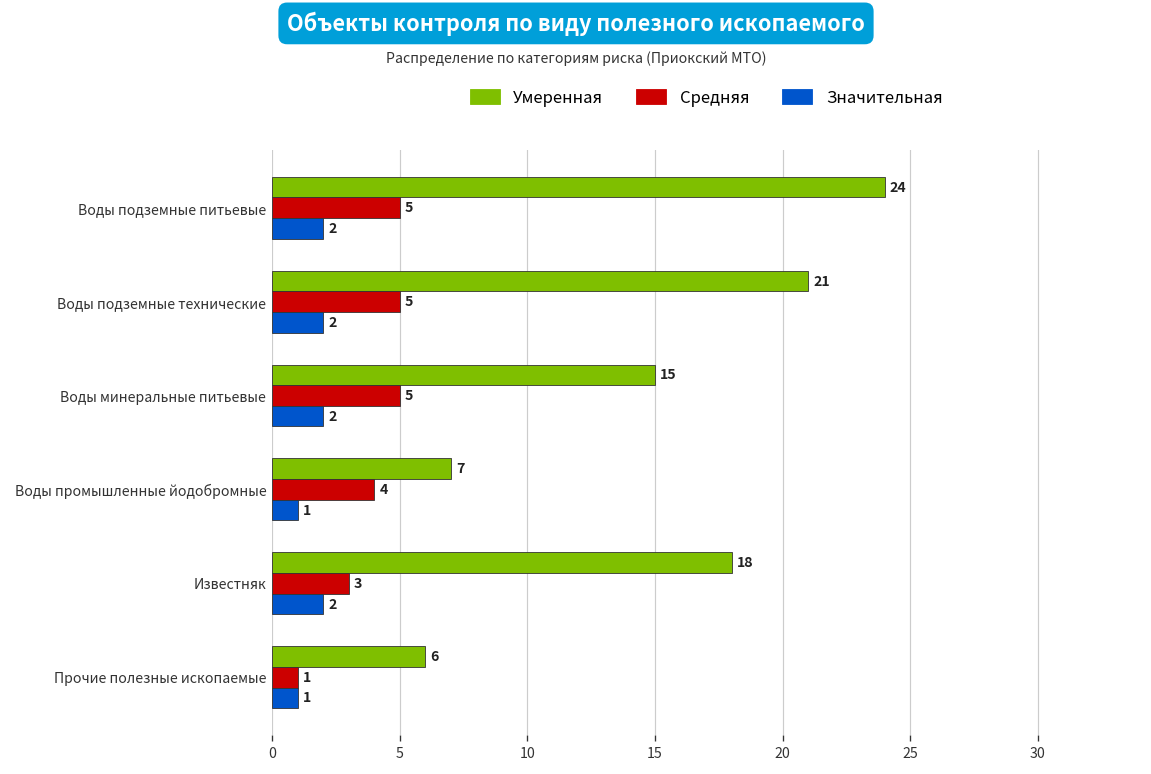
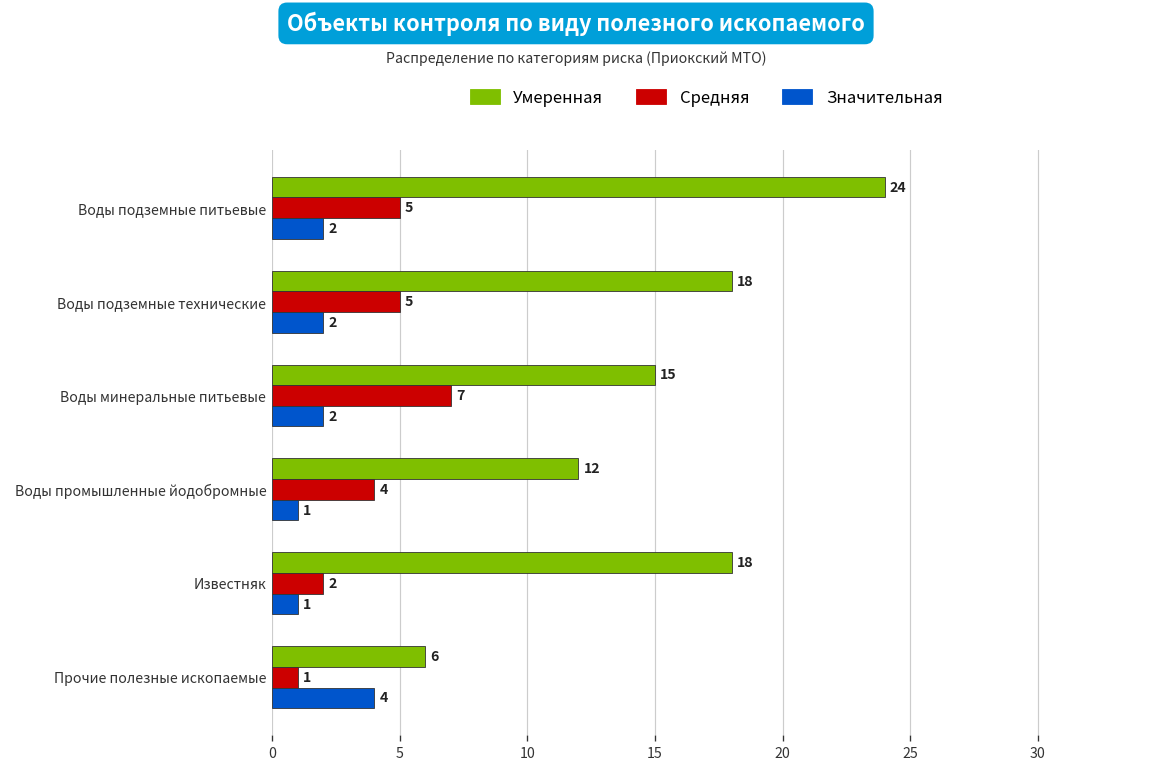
Умеренная, Воды подземные технические: 21 -> 18
Средняя, Воды минеральные питьевые: 5 -> 7
Умеренная, Воды промышленные йодобромные: 7 -> 12
Средняя, Известняк: 3 -> 2
Значительная, Известняк: 2 -> 1
Значительная, Прочие полезные ископаемые: 1 -> 4
